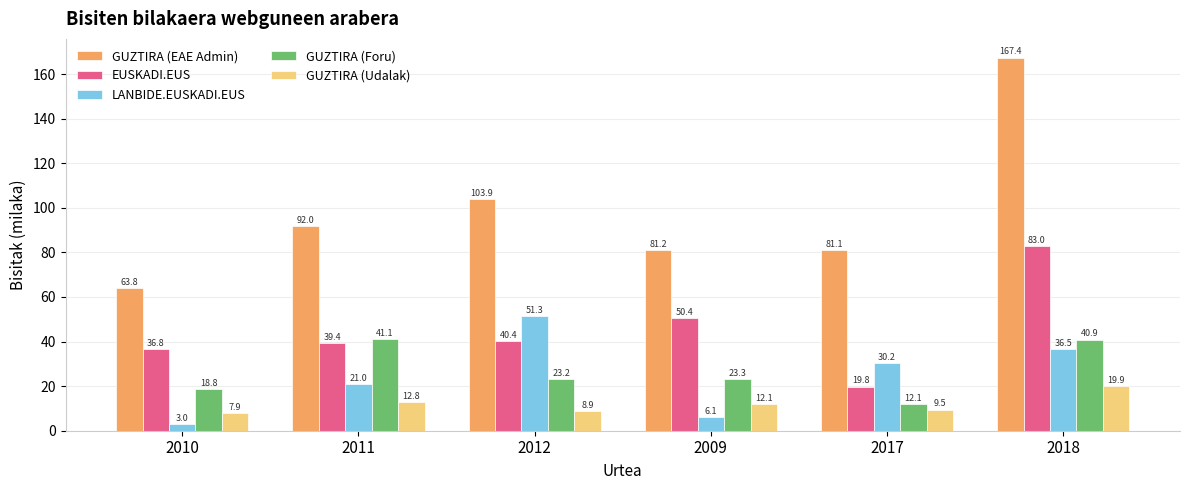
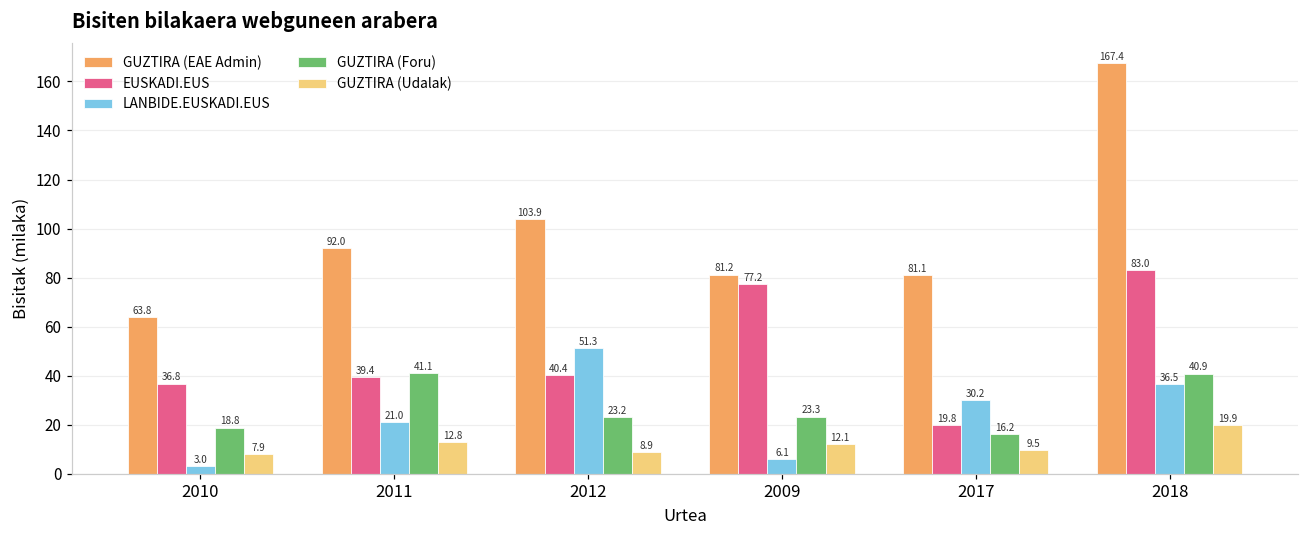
EUSKADI.EUS, 2009: 50.4 -> 77.2
GUZTIRA (Foru), 2017: 12.1 -> 16.2
